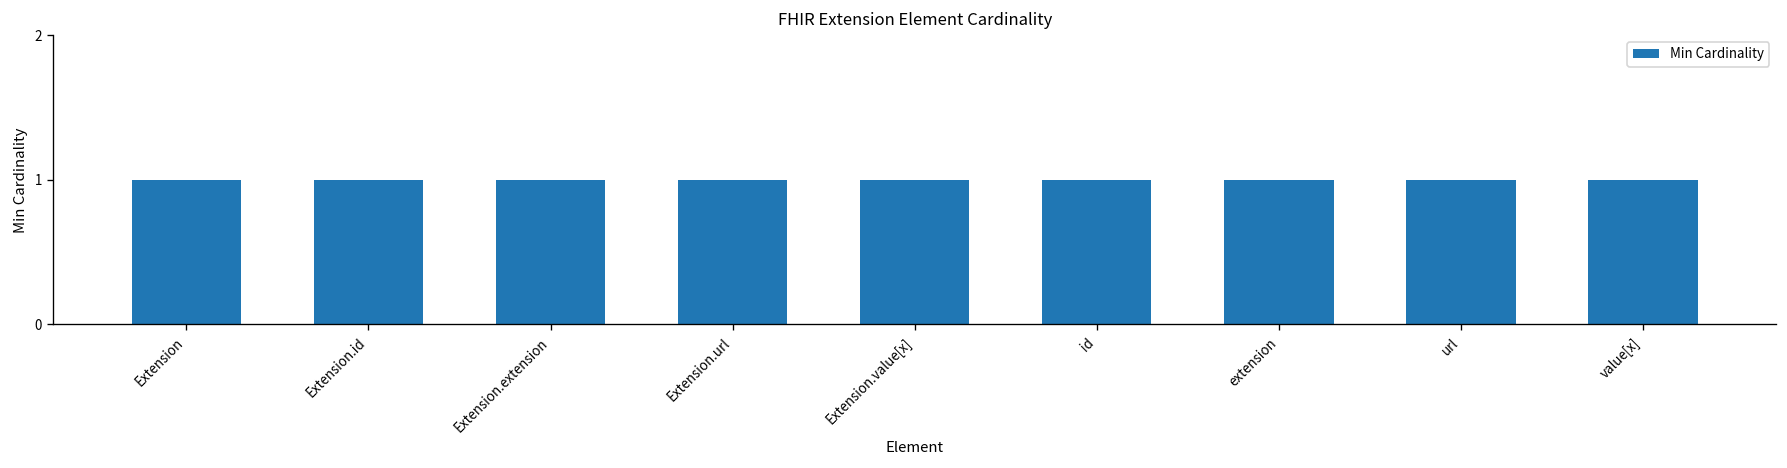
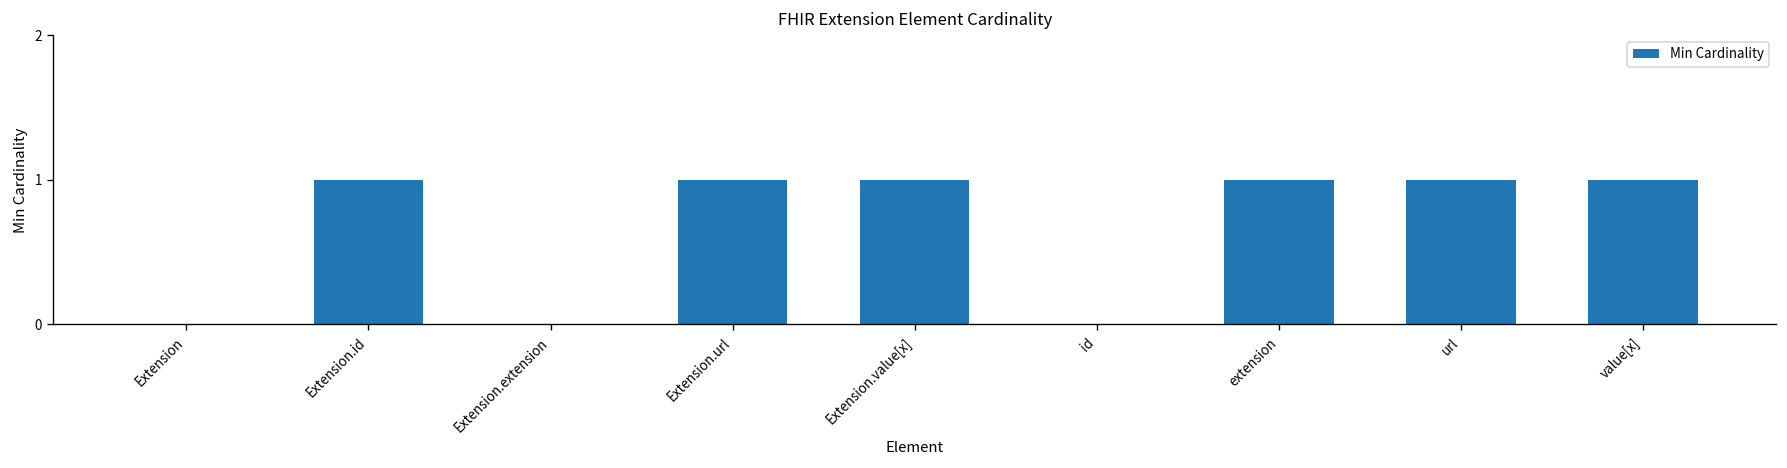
Extension: 1 -> 0
Extension.extension: 1 -> 0
id: 1 -> 0
